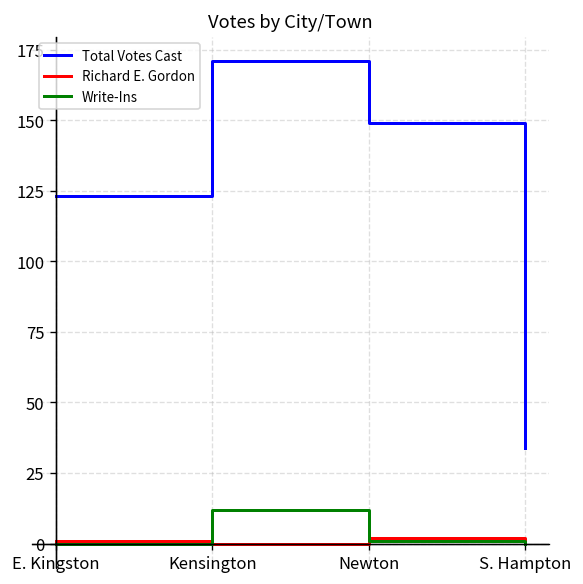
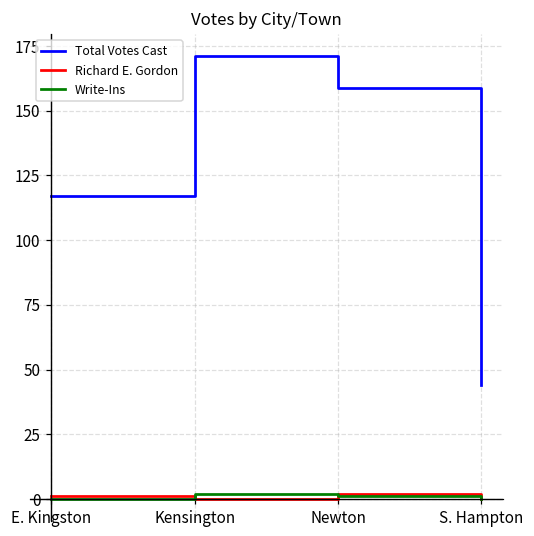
Total Votes Cast, E. Kingston: 123 -> 117
Write-Ins, Kensington: 12 -> 2
Total Votes Cast, Newton: 149 -> 159
Total Votes Cast, S. Hampton: 34 -> 44
